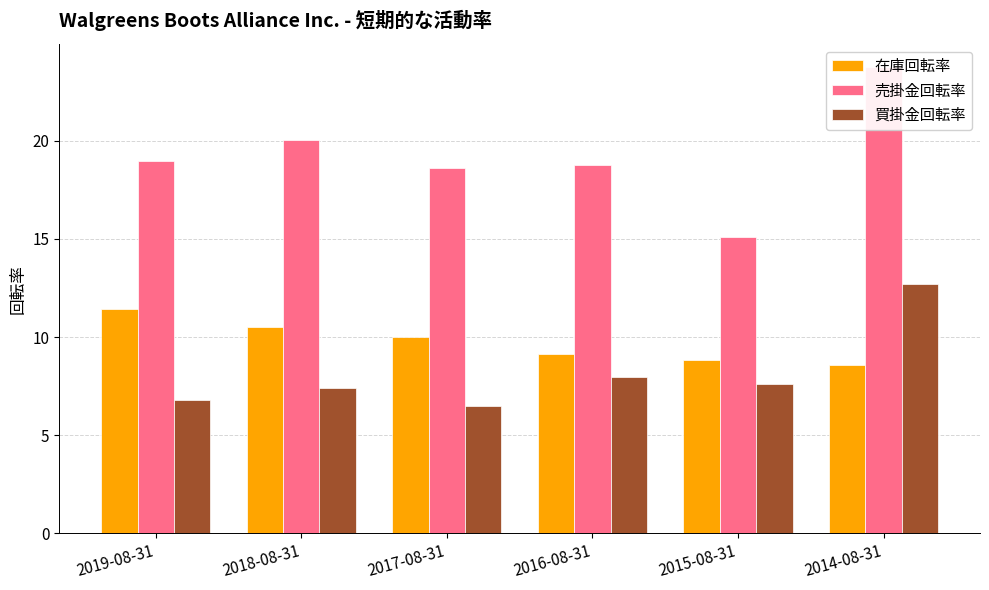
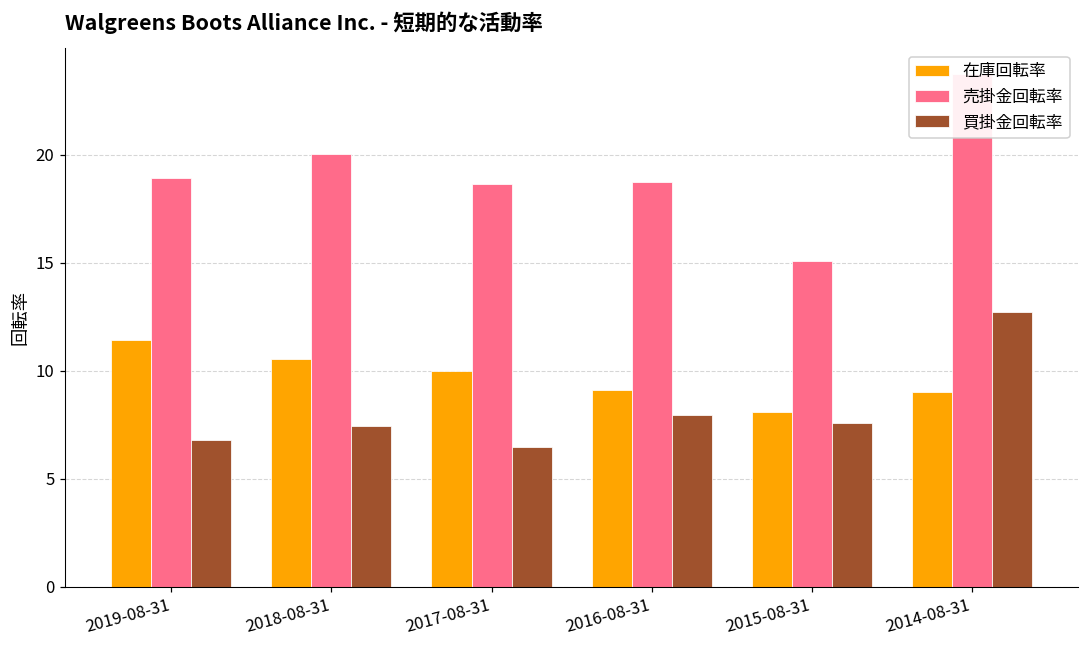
在庫回転率, 2015-08-31: 8.8 -> 8.1
在庫回転率, 2014-08-31: 8.6 -> 9.0
